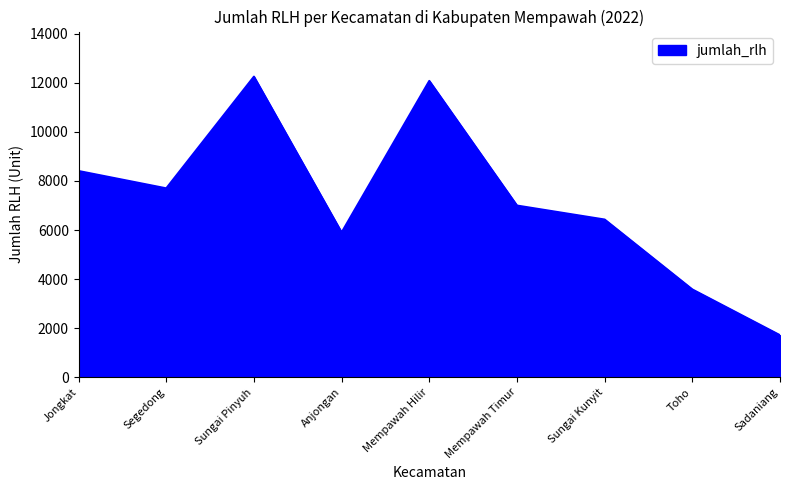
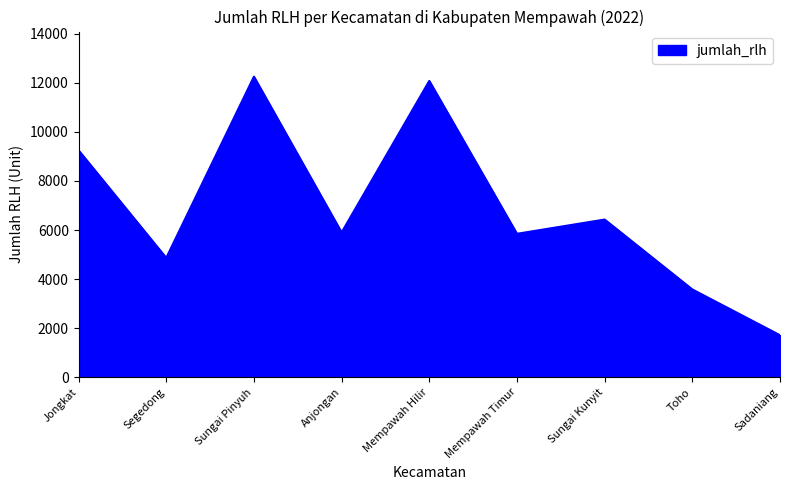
Jongkat: 8400 -> 9300
Segedong: 7700 -> 4900
Mempawah Timur: 7000 -> 5800
